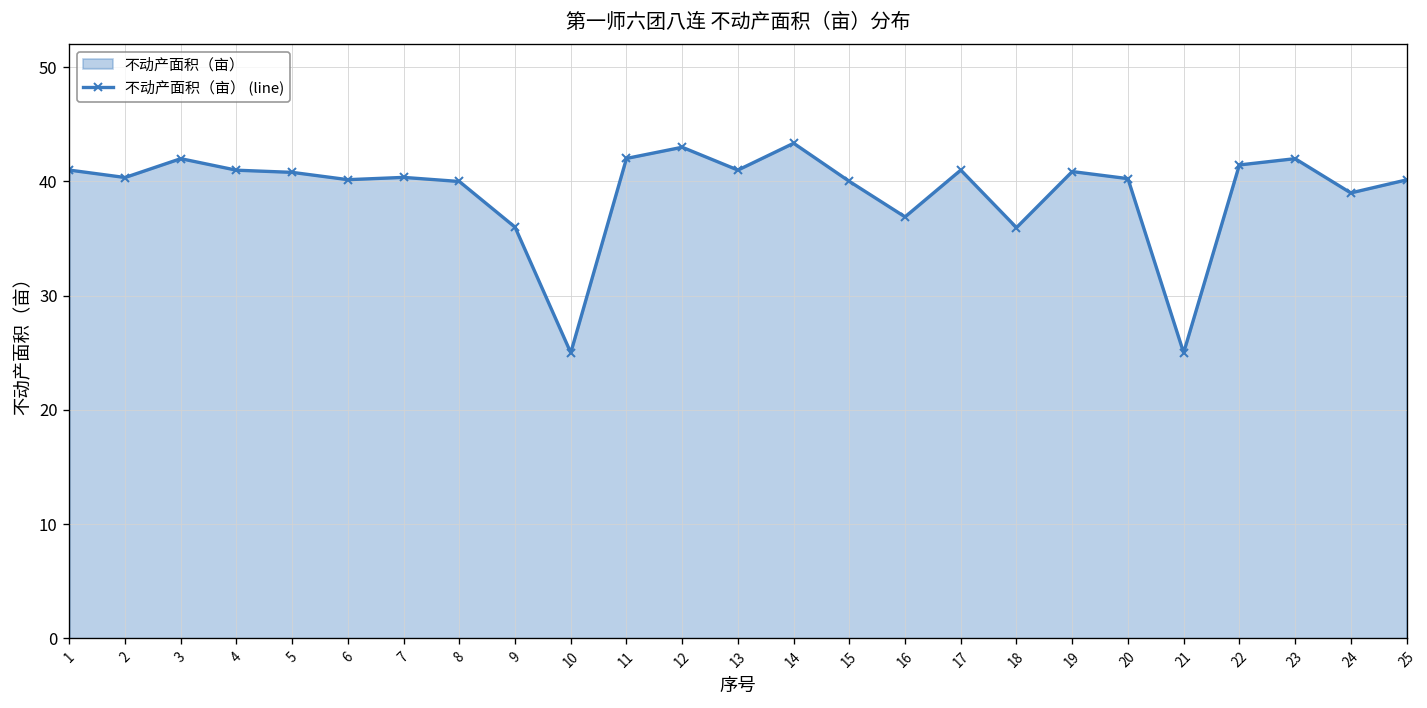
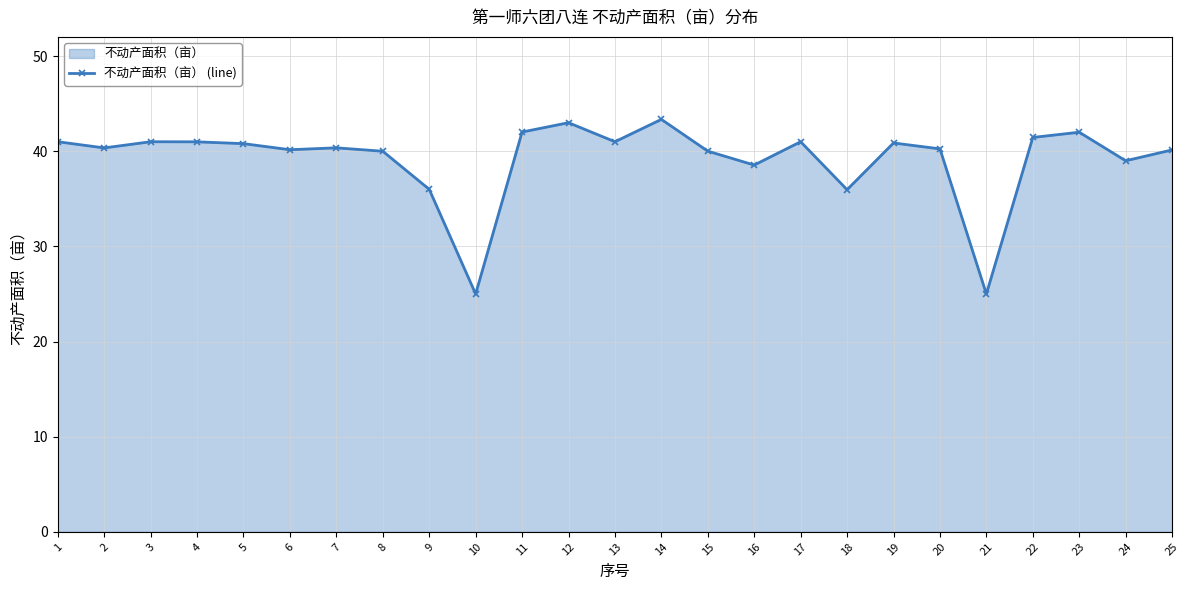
3: 42 -> 41
16: 37 -> 39
